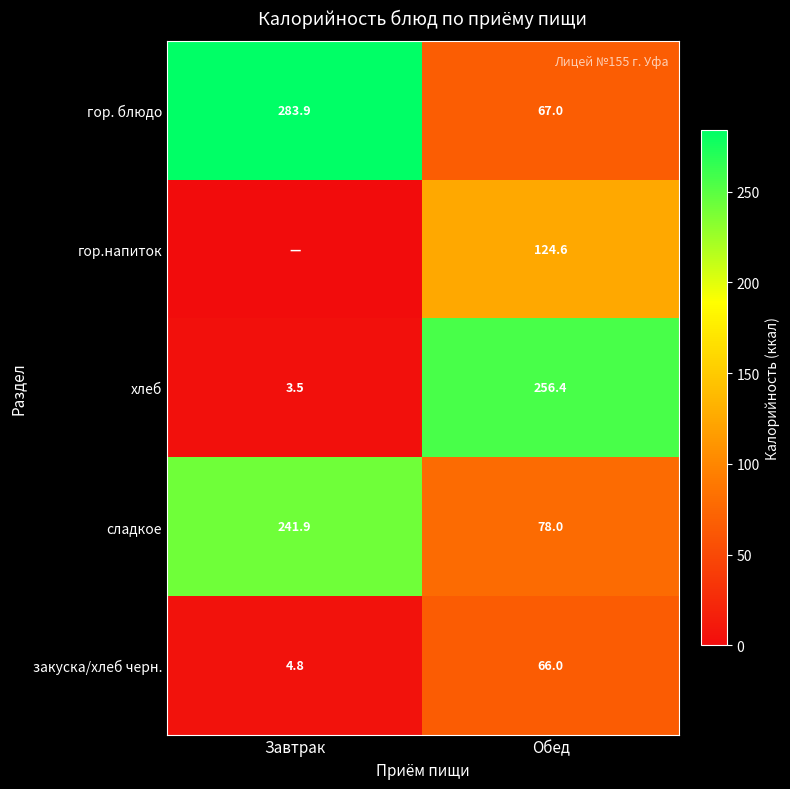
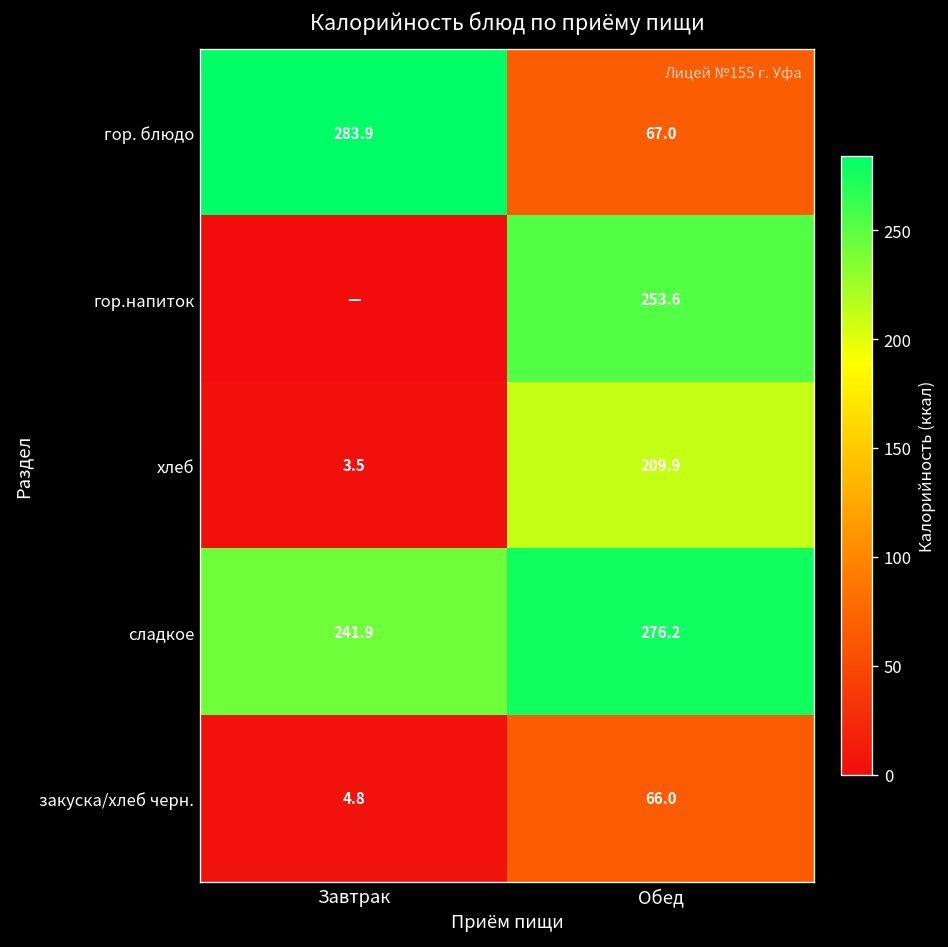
гор.напиток, Обед: 124.6 -> 253.6
хлеб, Обед: 256.4 -> 209.9
сладкое, Обед: 78.0 -> 276.2
